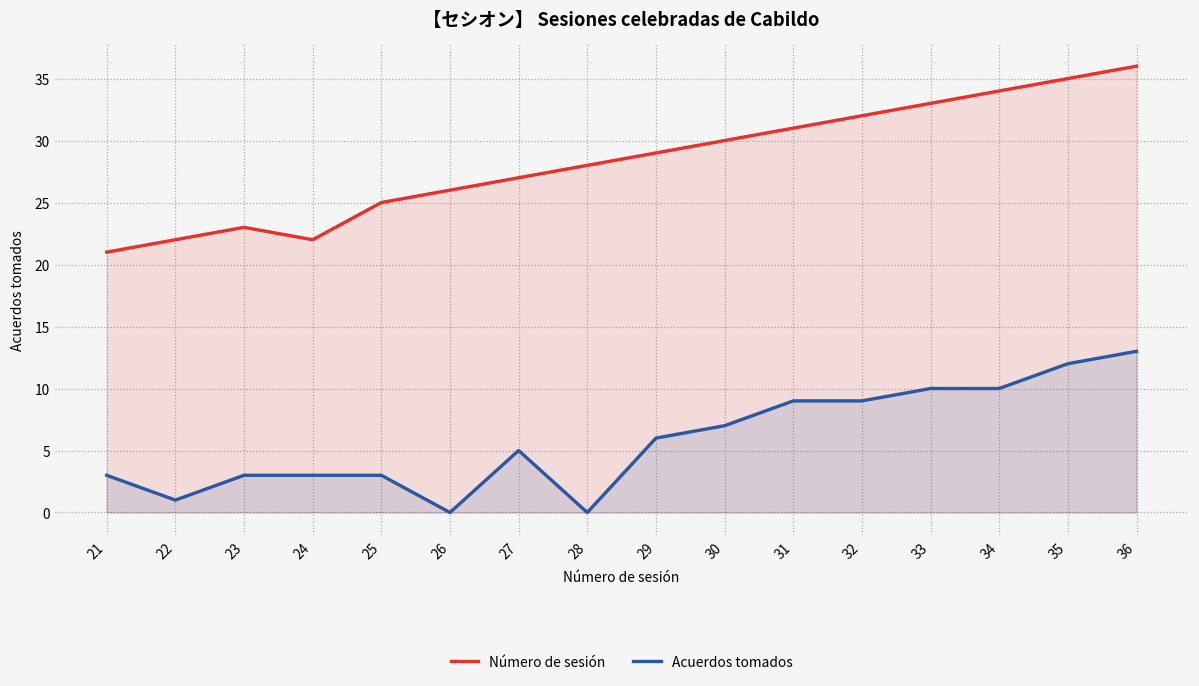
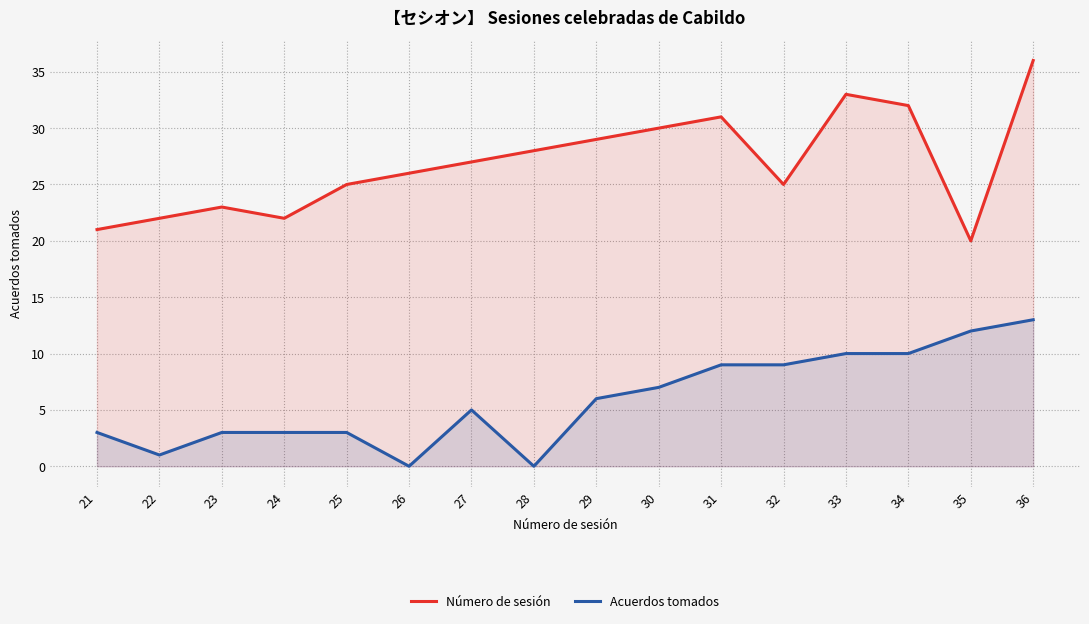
Número de sesión, 32: 32 -> 25
Número de sesión, 34: 34 -> 32
Número de sesión, 35: 35 -> 20
